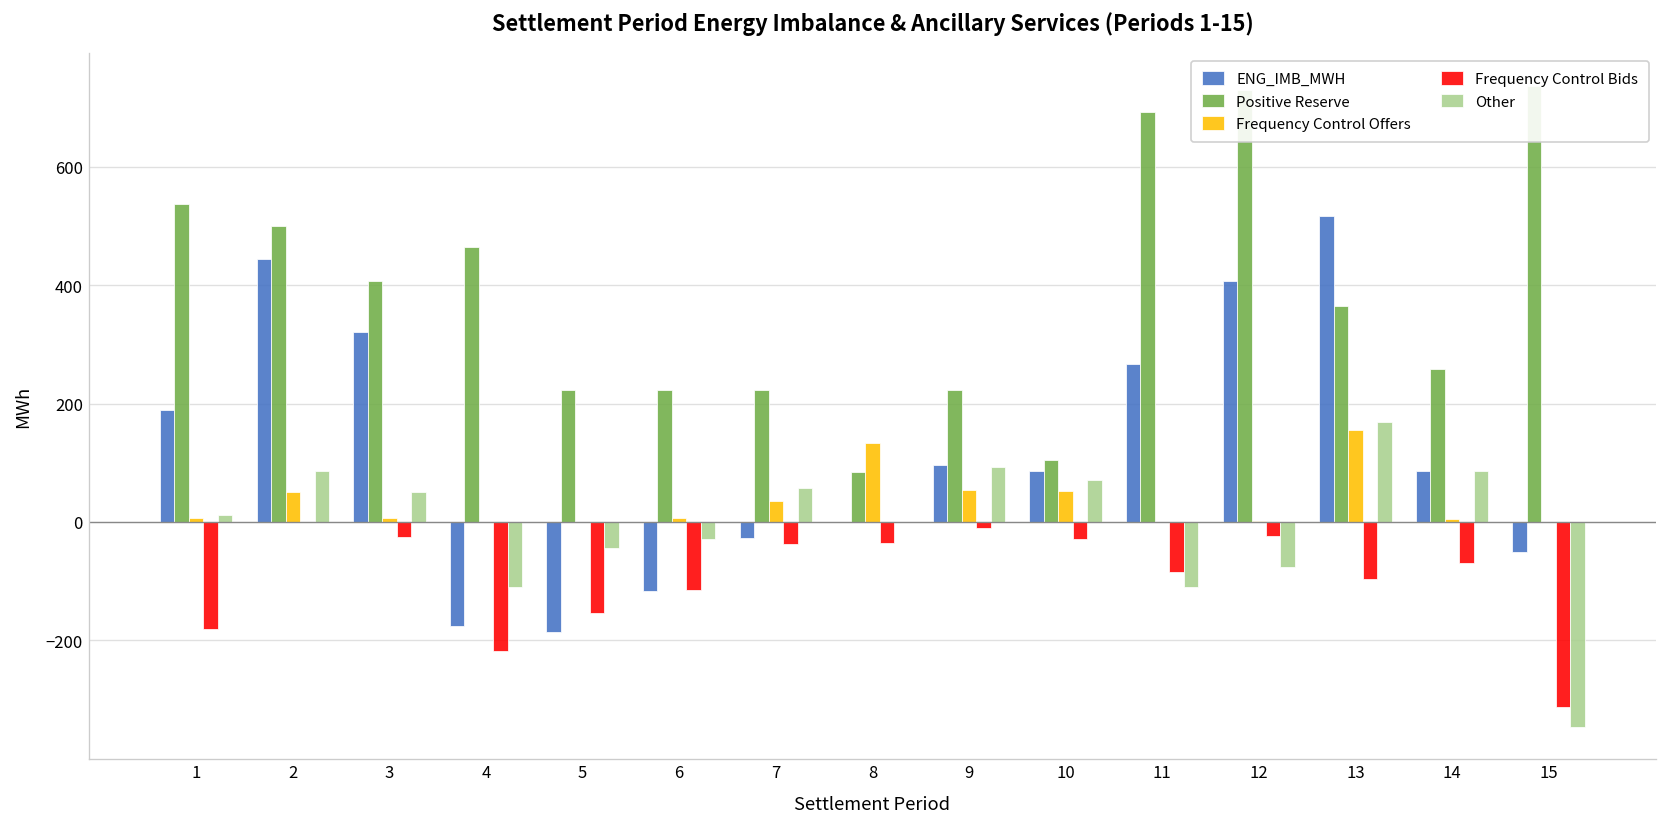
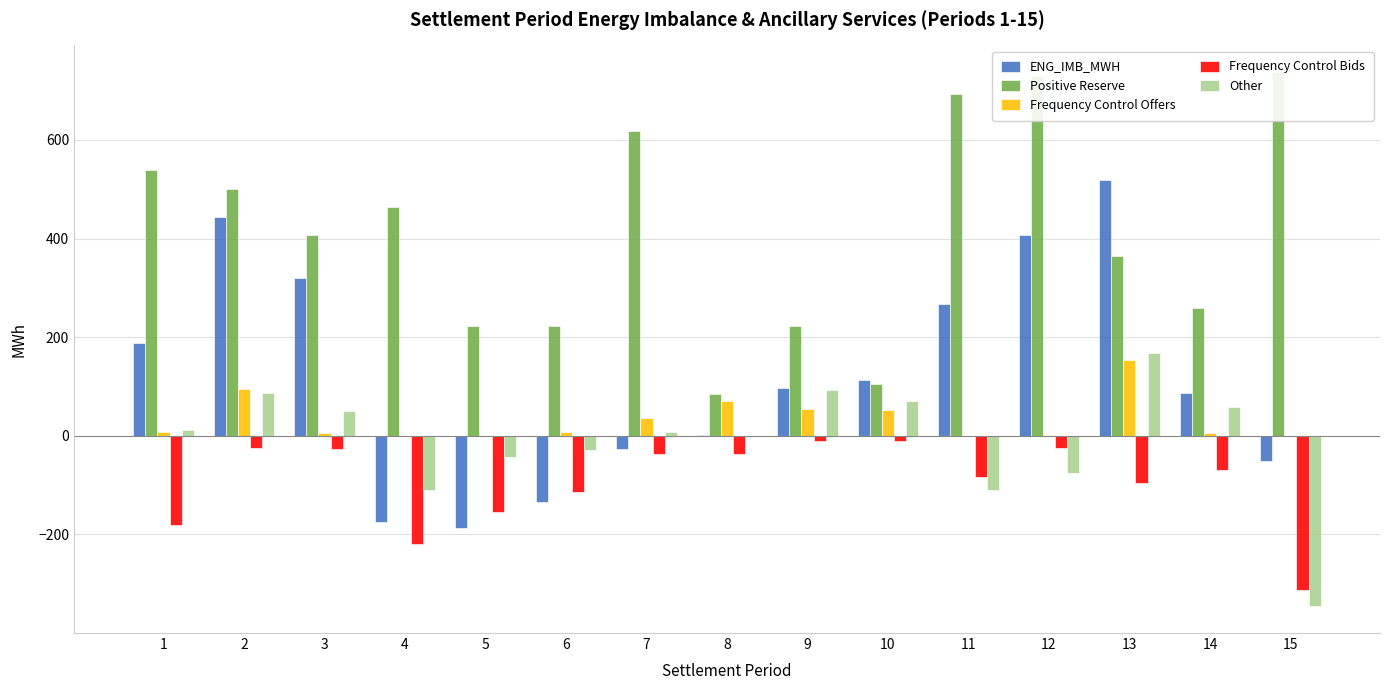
Frequency Control Offers, 2: 50 -> 90
Frequency Control Bids, 2: 0 -> -30
ENG_IMB_MWH, 6: -120 -> -130
Positive Reserve, 7: 220 -> 620
Other, 7: 60 -> 10
Frequency Control Offers, 8: 130 -> 70
ENG_IMB_MWH, 10: 90 -> 110
Frequency Control Bids, 10: -30 -> -10
Other, 14: 90 -> 60
